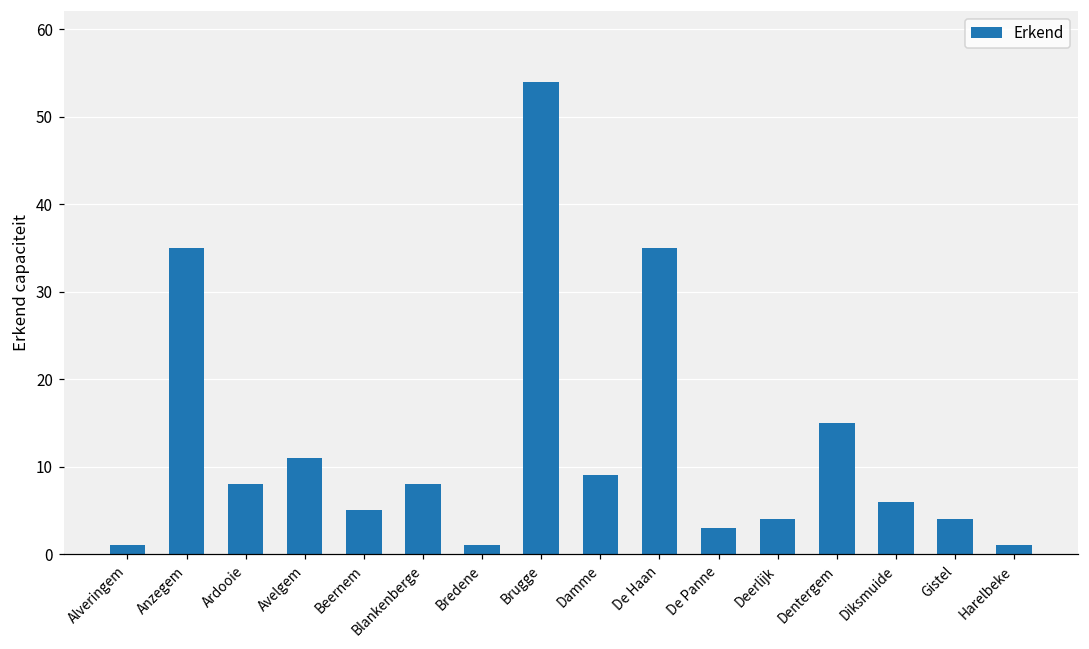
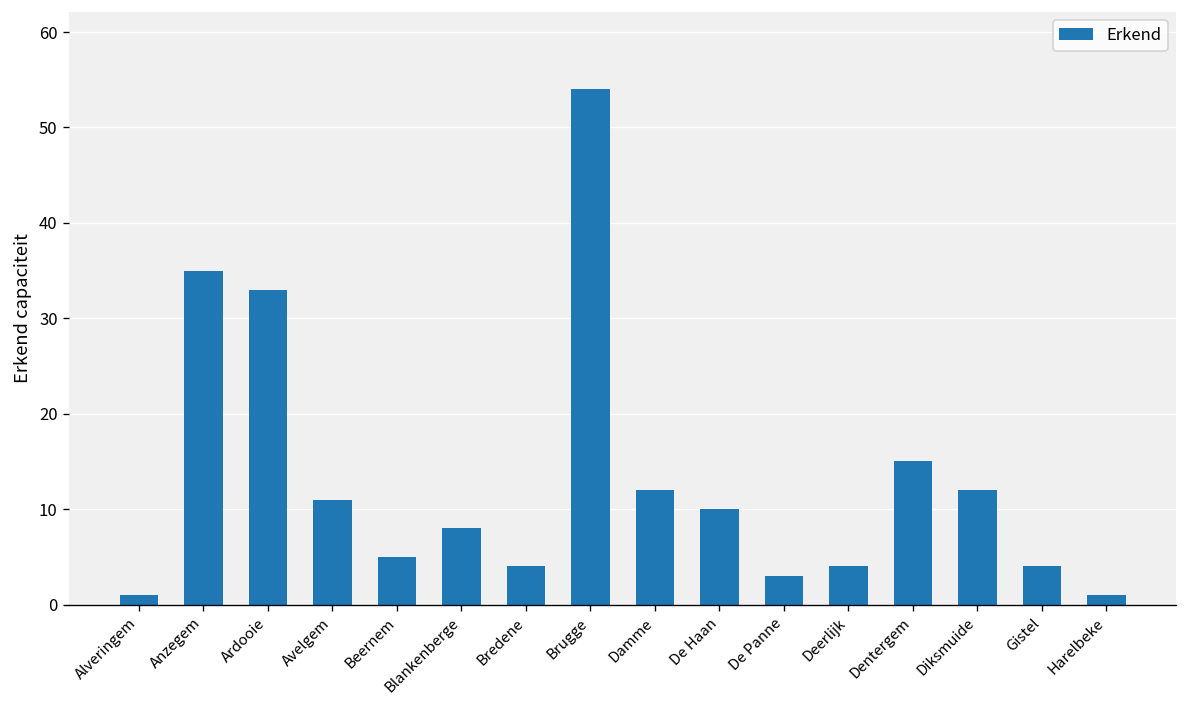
Ardooie: 8 -> 33
Bredene: 1 -> 4
Damme: 9 -> 12
De Haan: 35 -> 10
Diksmuide: 6 -> 12
